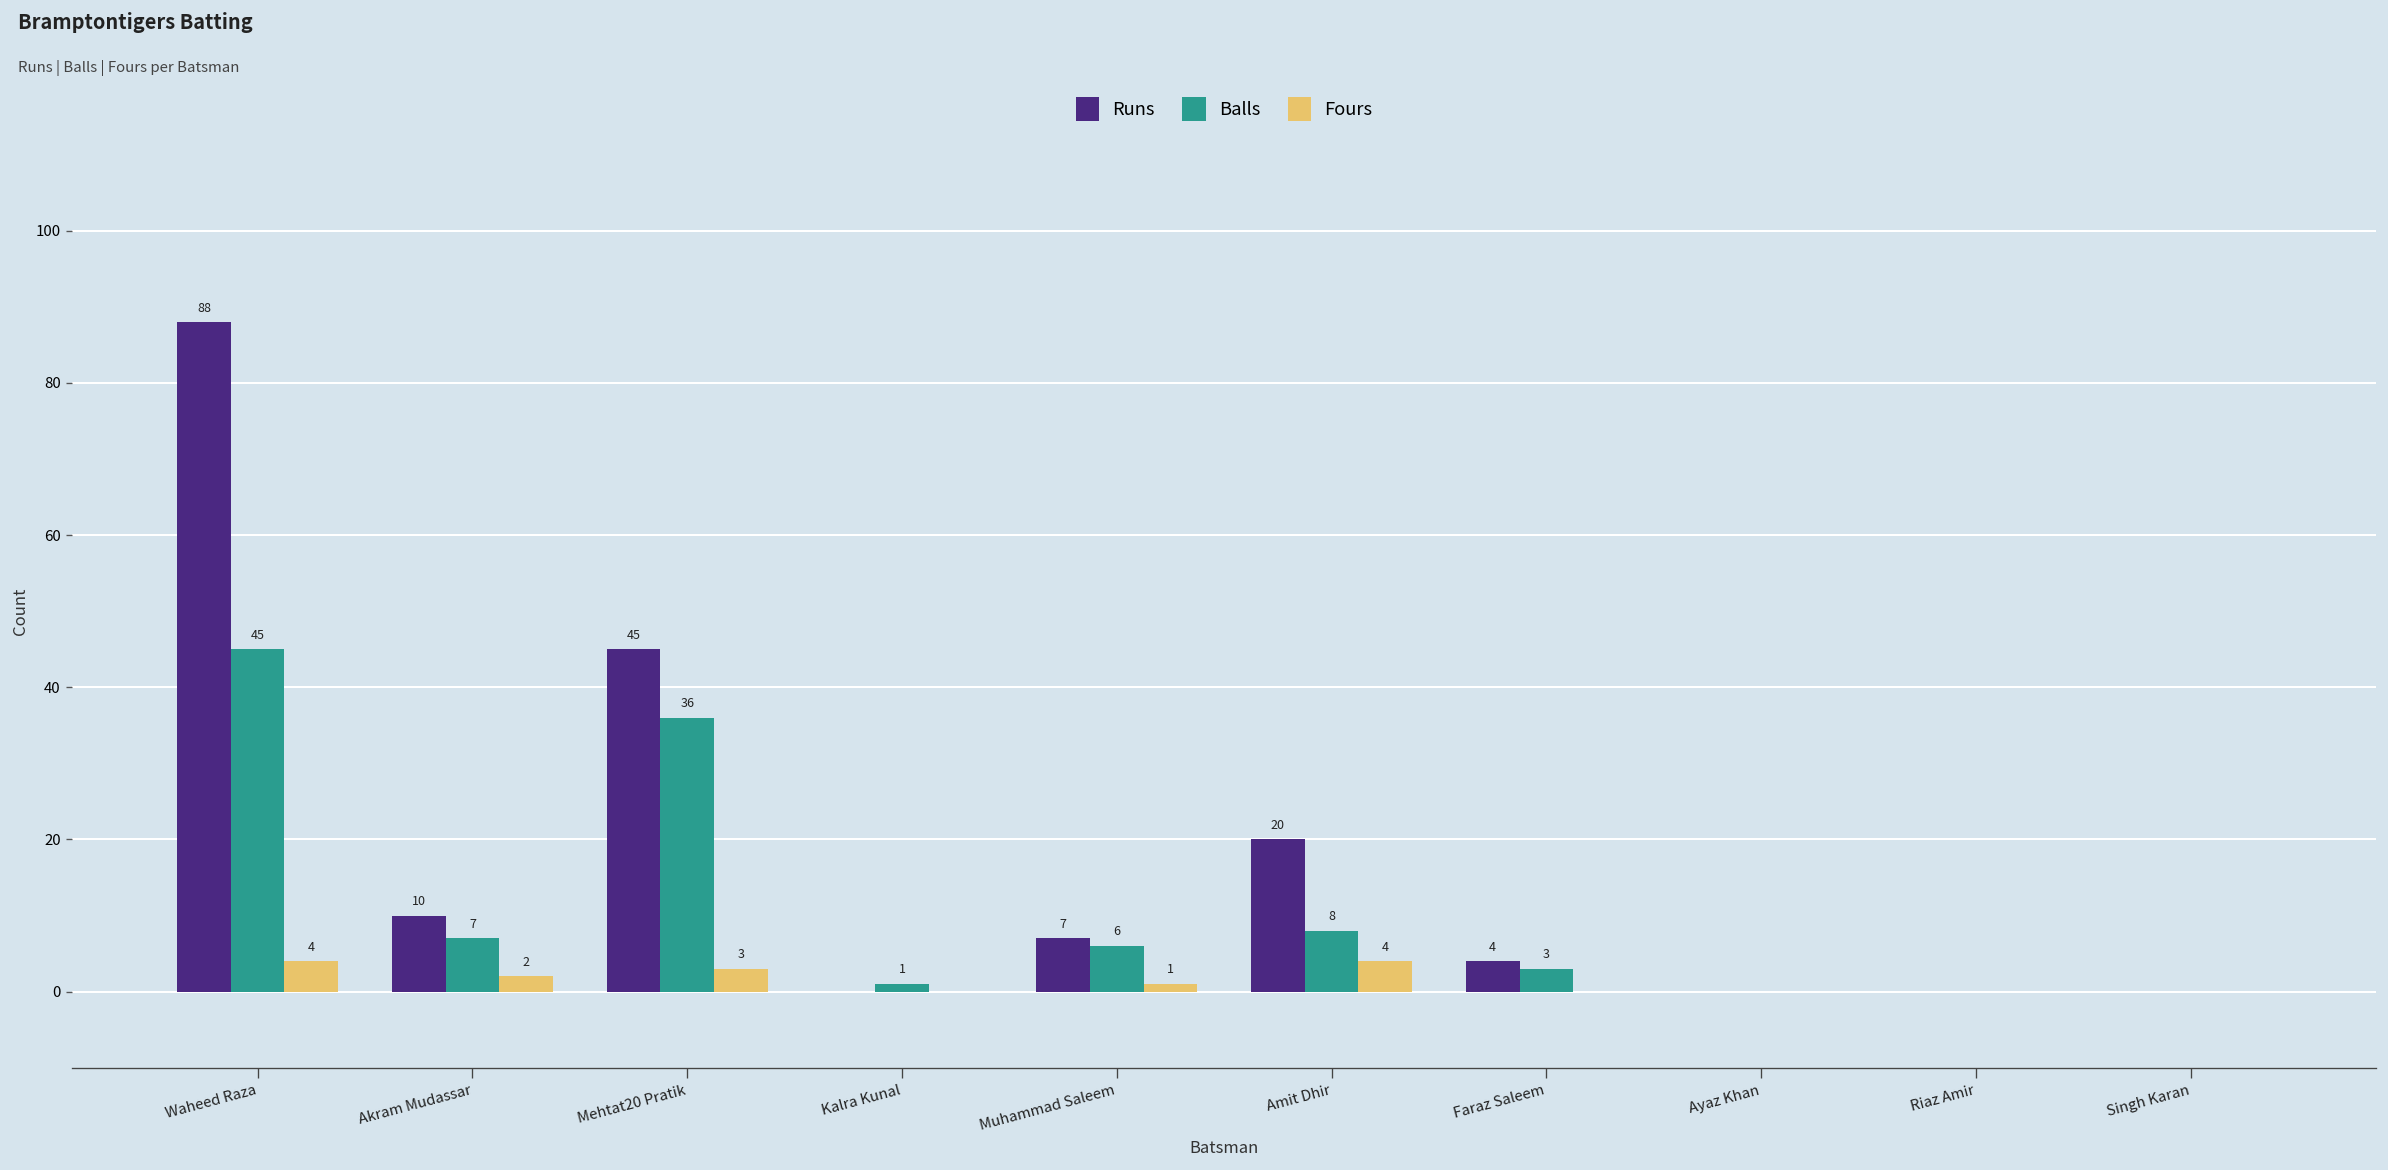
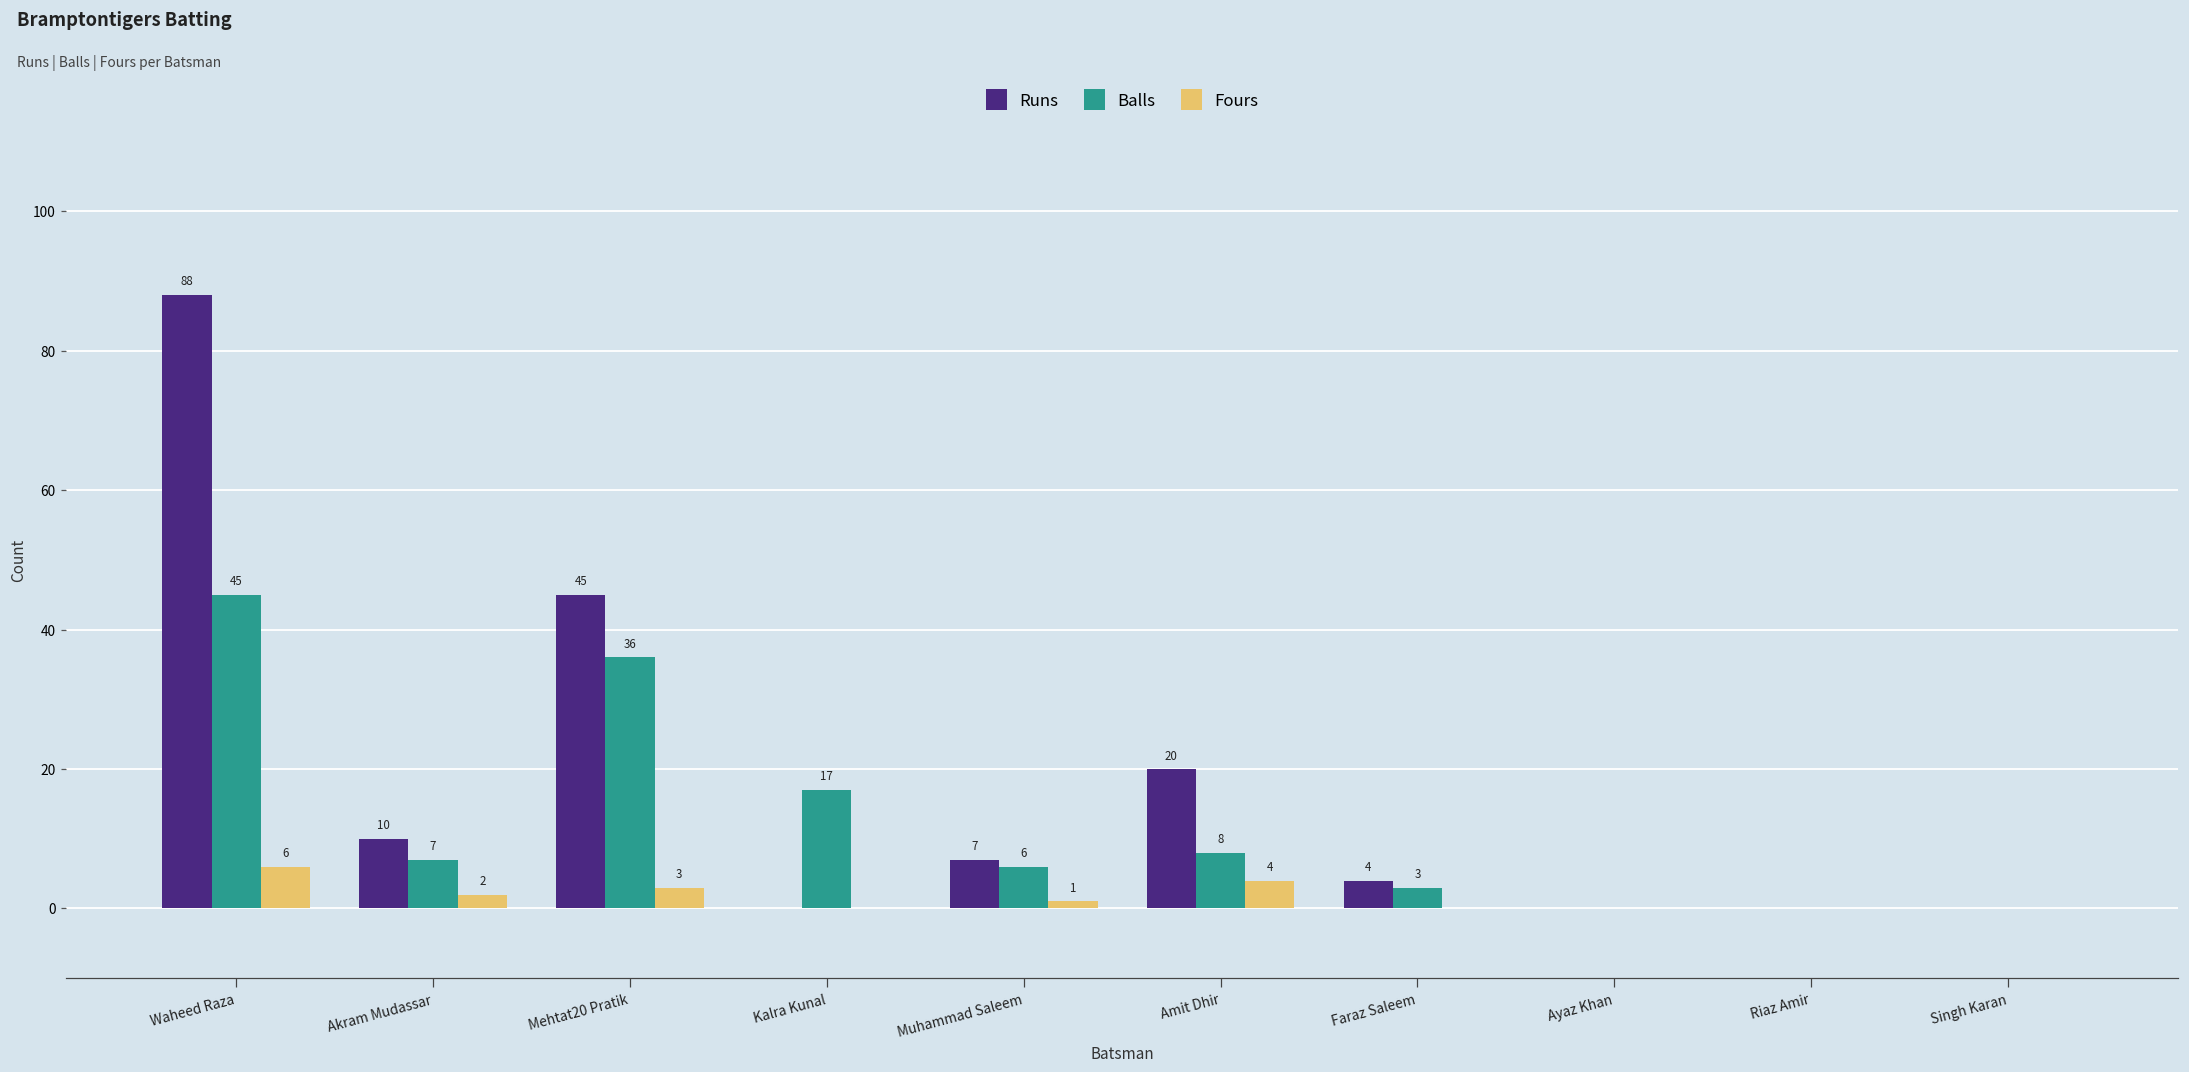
Fours, Waheed Raza: 4 -> 6
Balls, Kalra Kunal: 1 -> 17
